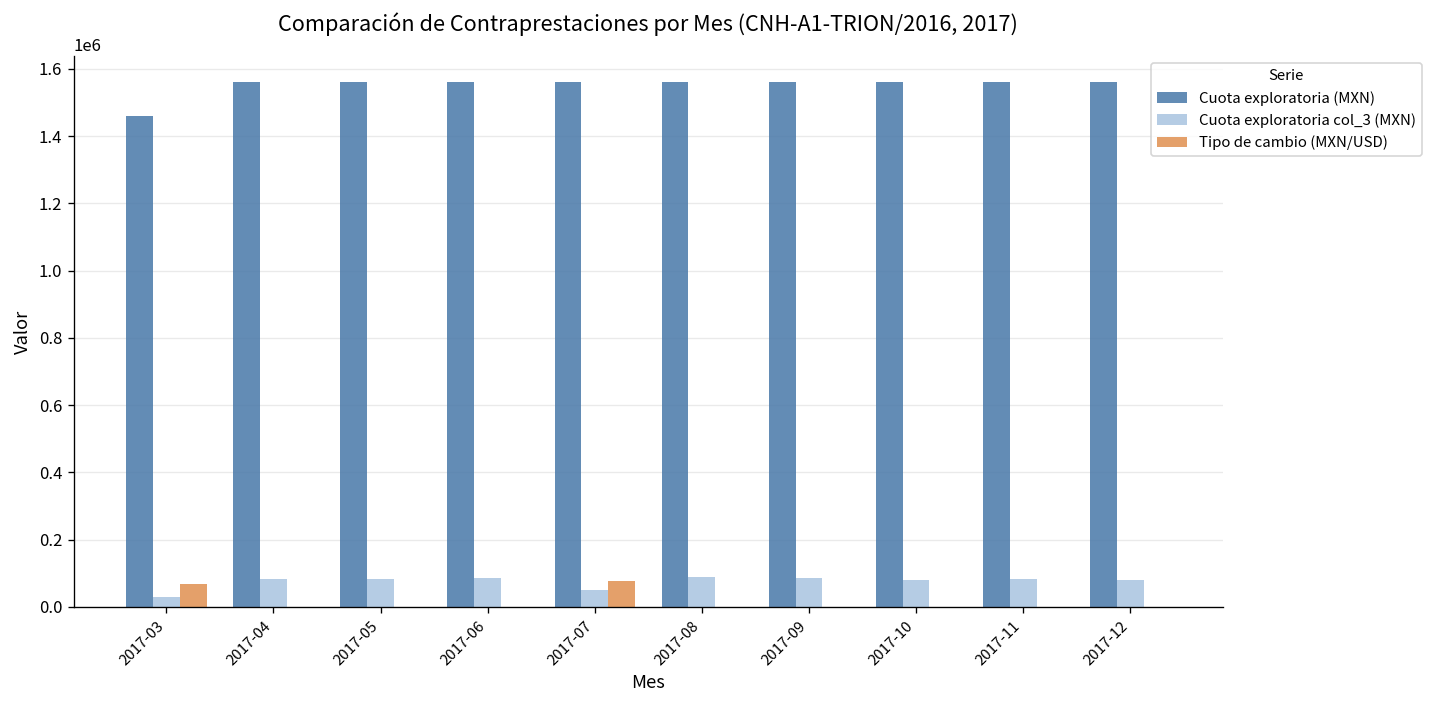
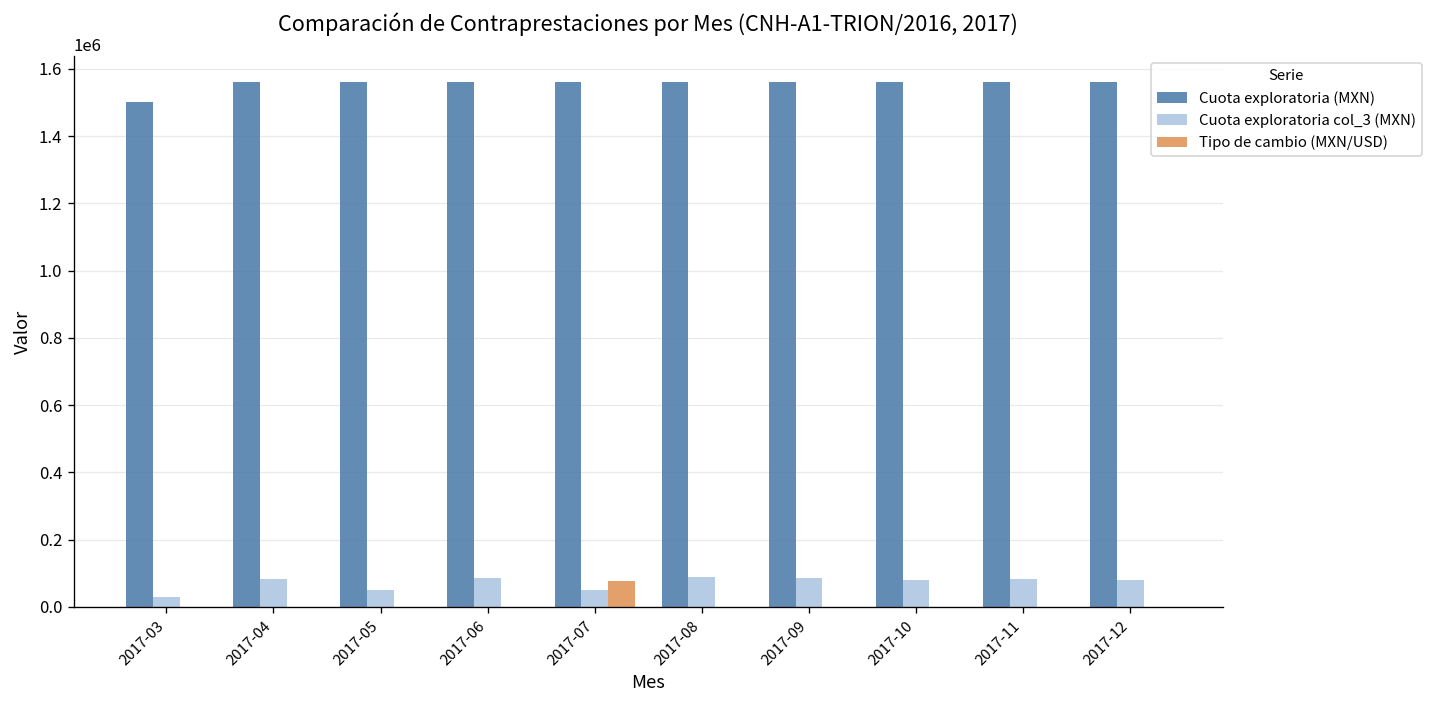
Cuota exploratoria (MXN), 2017-03: 1460000 -> 1500000
Tipo de cambio (MXN/USD), 2017-03: 70000 -> 0
Cuota exploratoria col_3 (MXN), 2017-05: 80000 -> 50000
